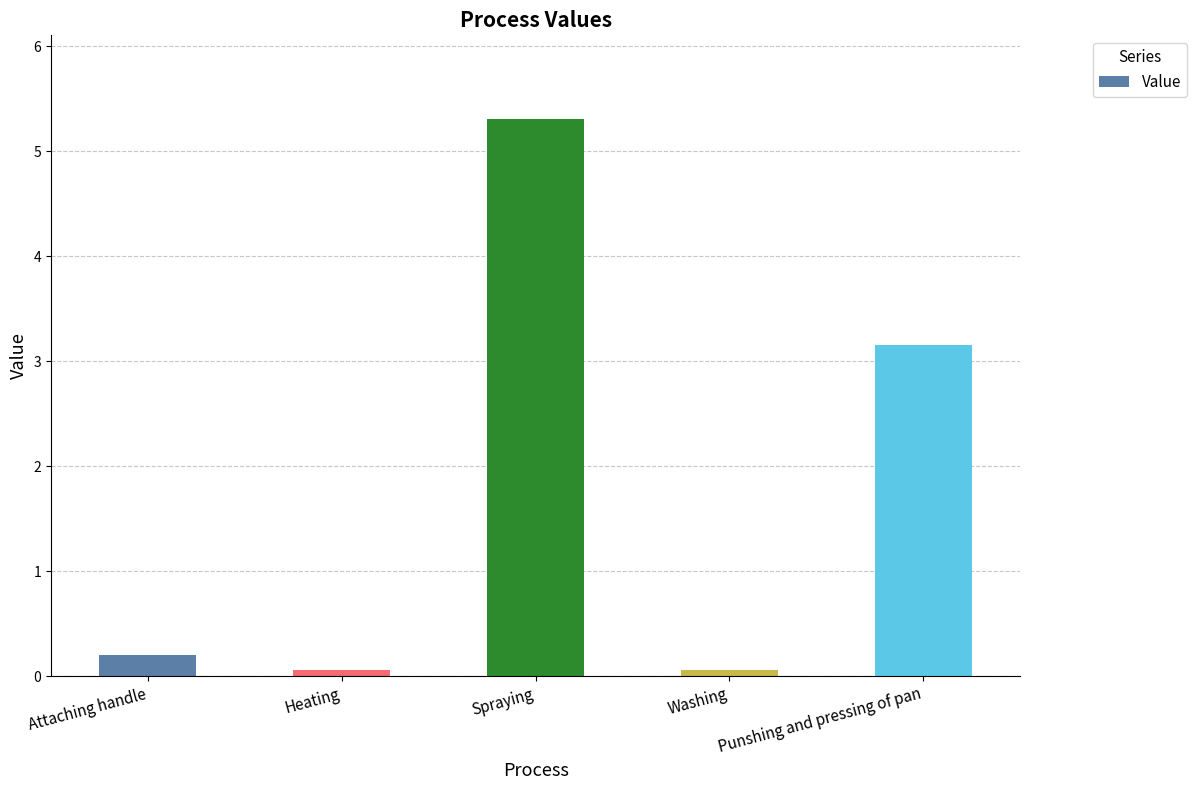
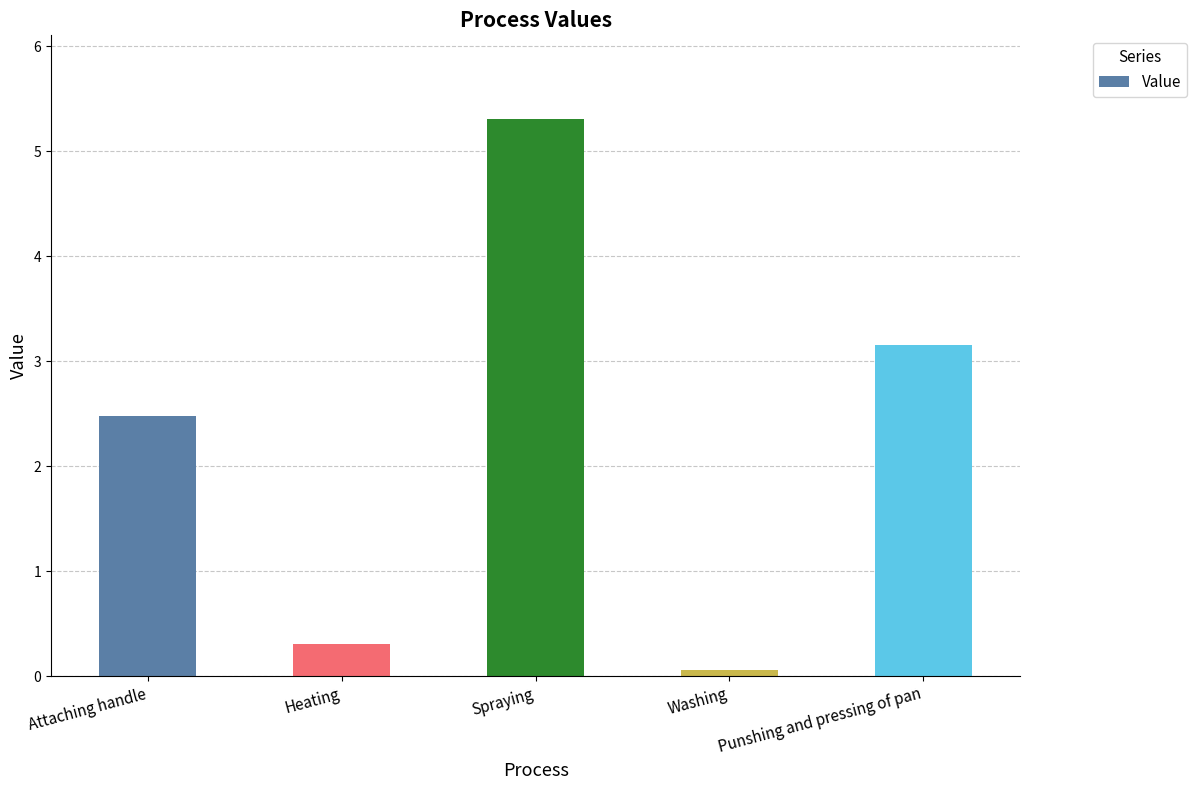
Attaching handle: 0.20 -> 2.48
Heating: 0.06 -> 0.30
